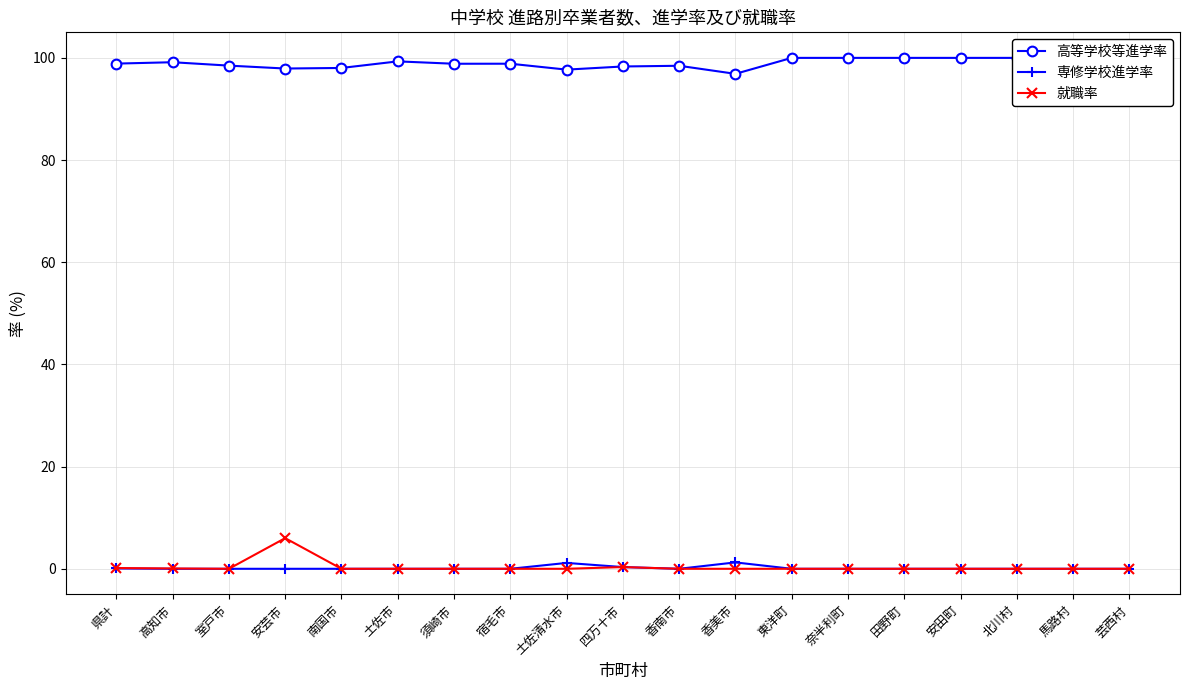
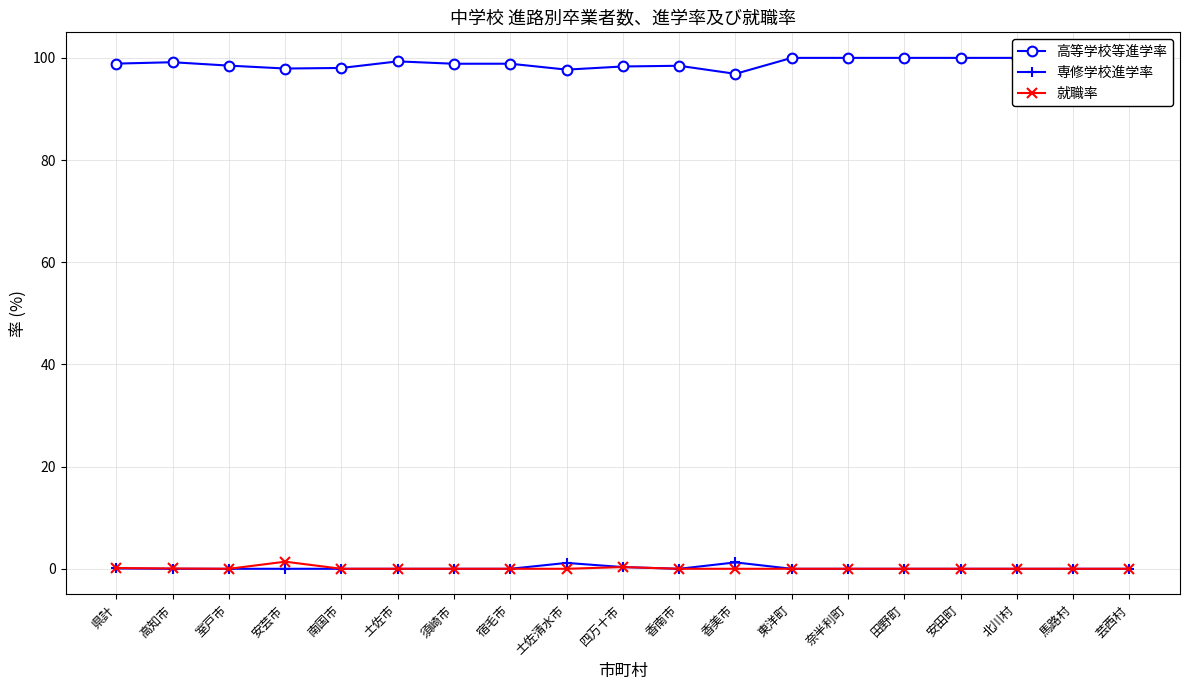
就職率, 安芸市: 6 -> 1
